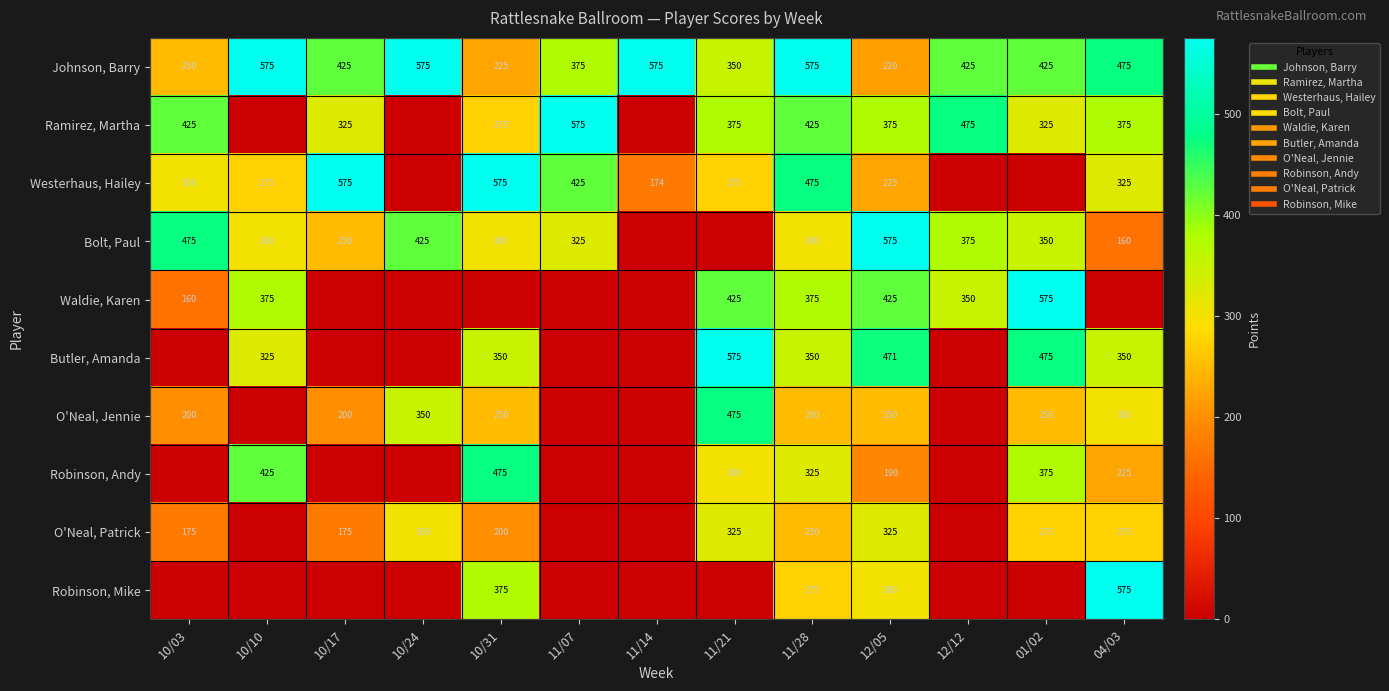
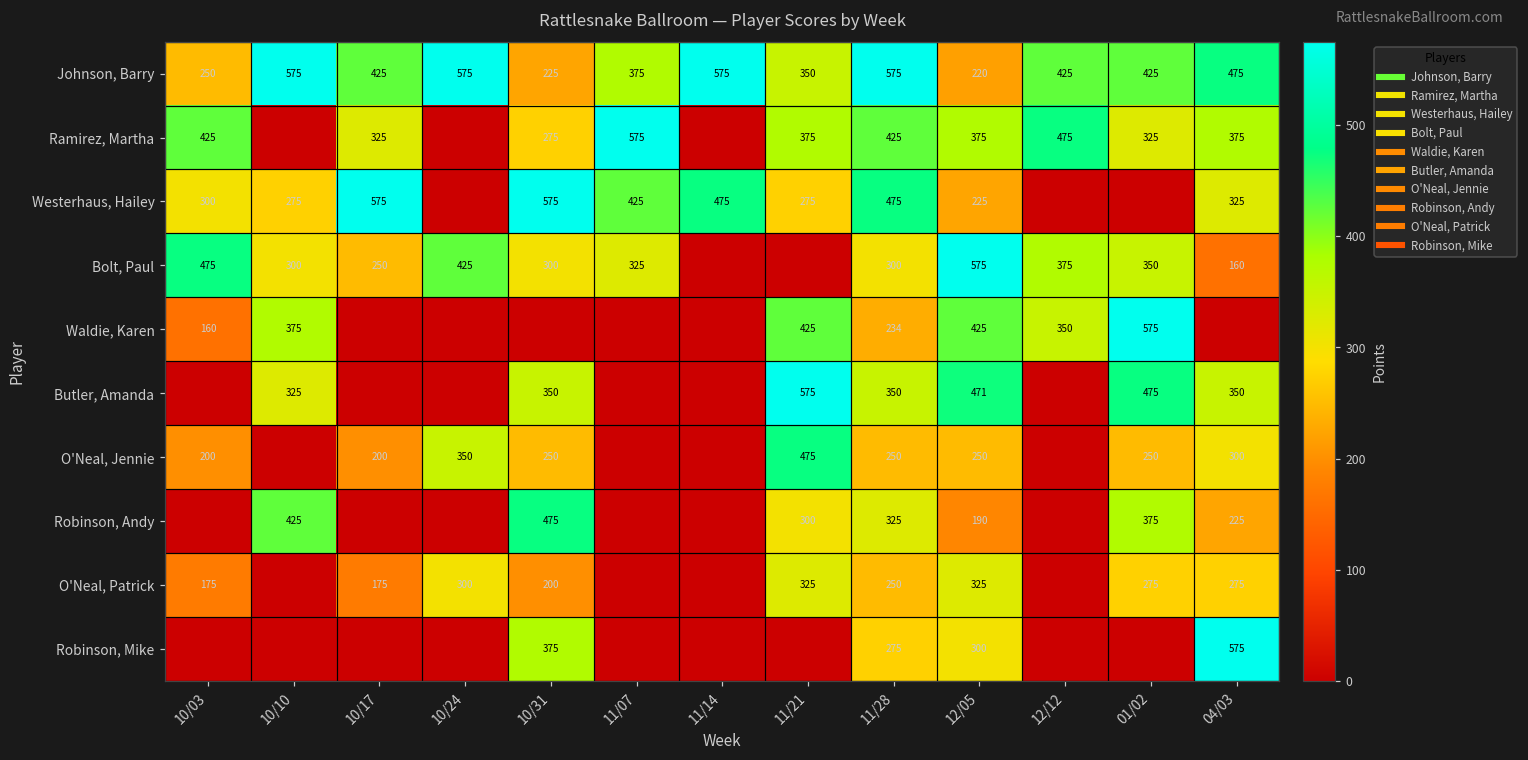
Westerhaus, Hailey, 11/14: 174 -> 475
Waldie, Karen, 11/28: 375 -> 234
